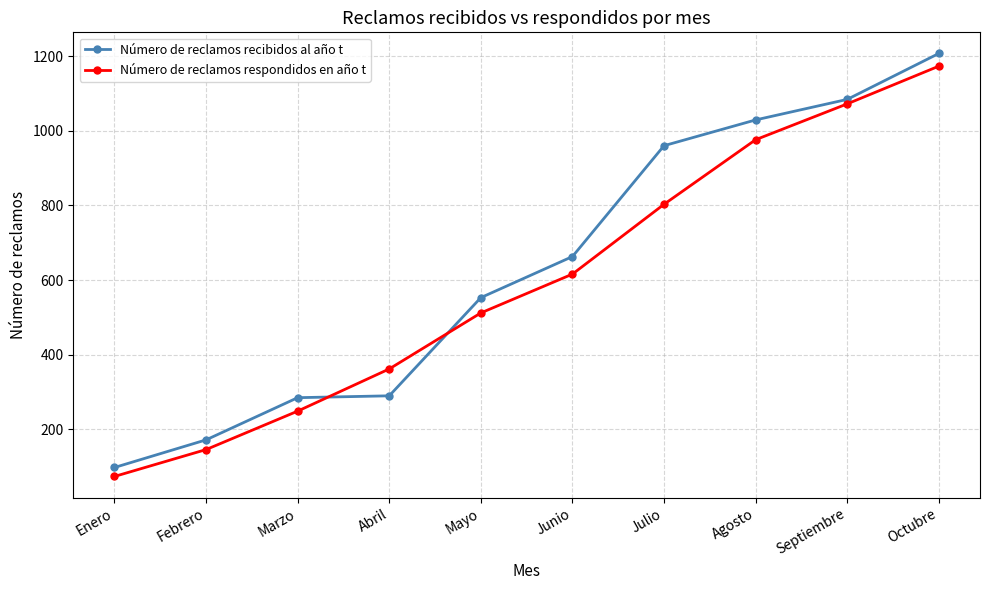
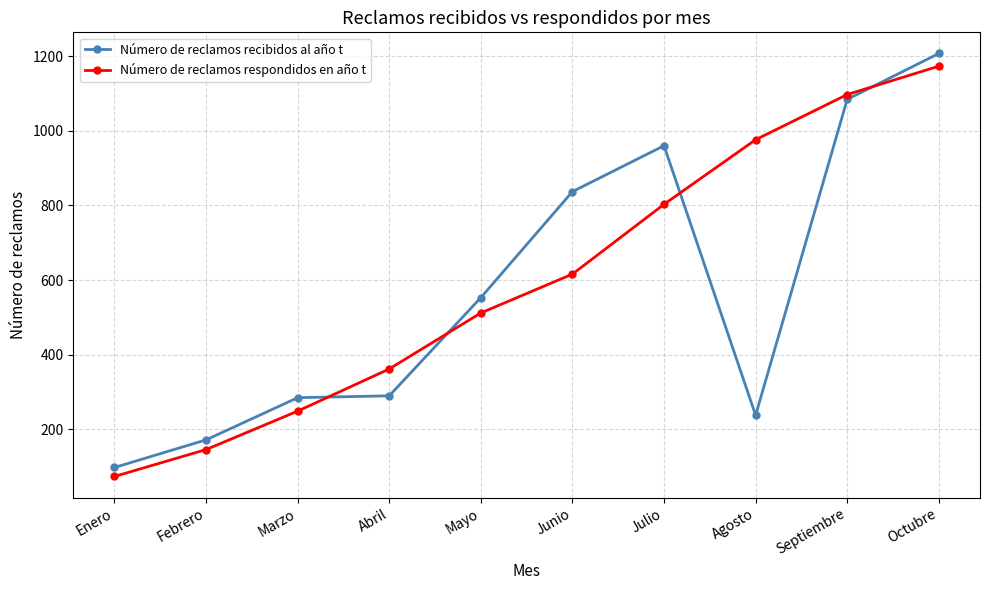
Número de reclamos recibidos al año t, Junio: 660 -> 840
Número de reclamos recibidos al año t, Agosto: 1030 -> 240
Número de reclamos respondidos en año t, Septiembre: 1070 -> 1100
